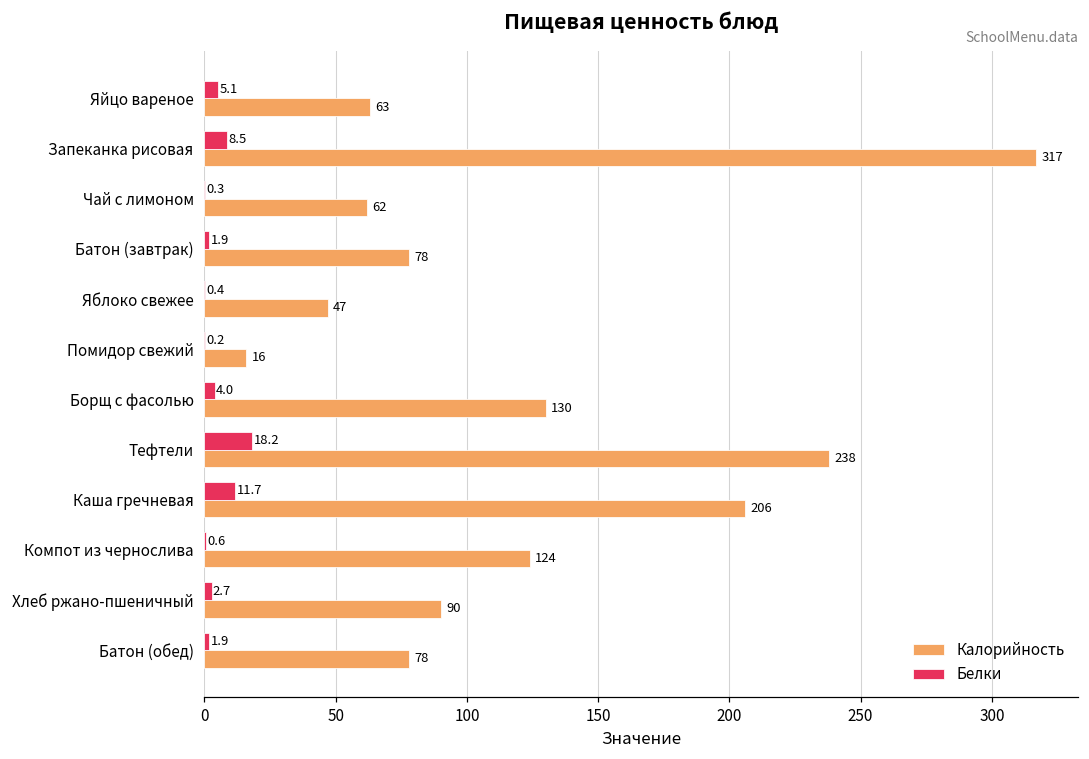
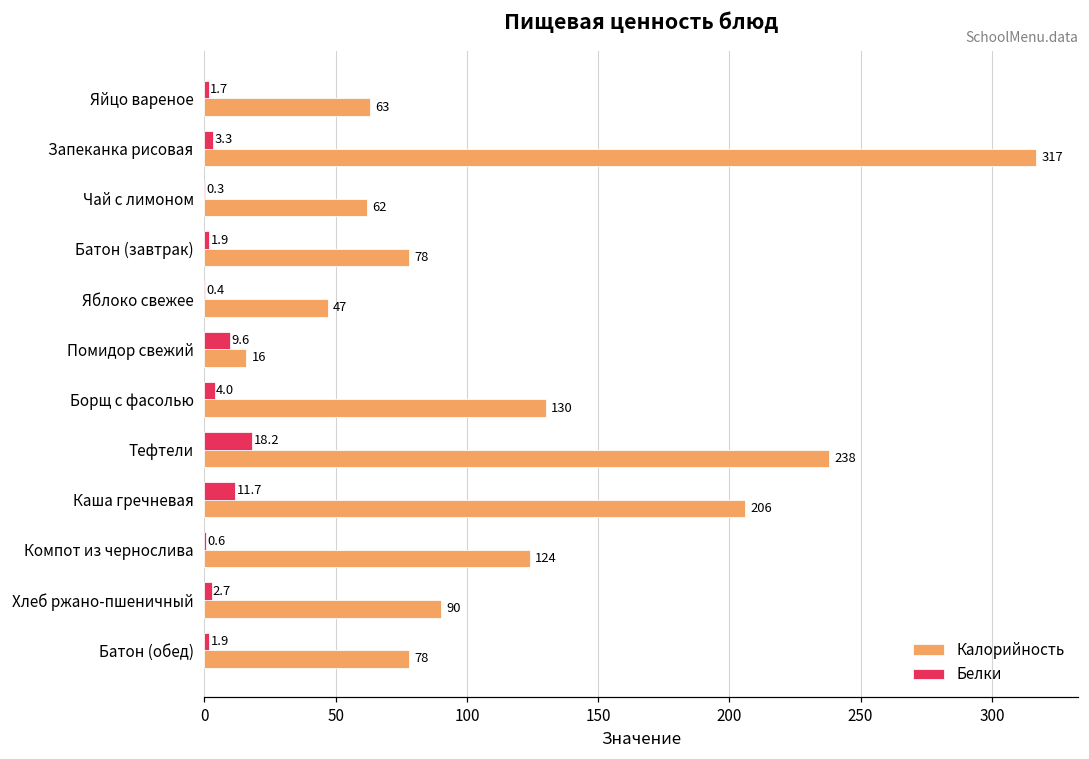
Белки, Яйцо вареное: 5.1 -> 1.7
Белки, Запеканка рисовая: 8.5 -> 3.3
Белки, Помидор свежий: 0.2 -> 9.6
